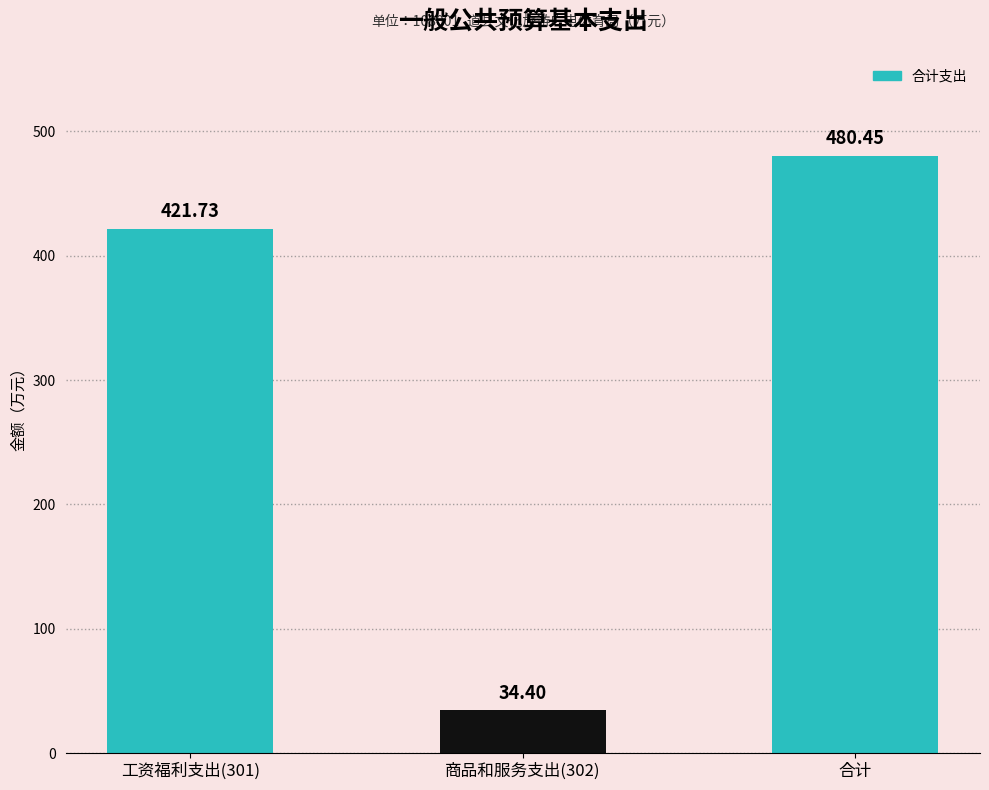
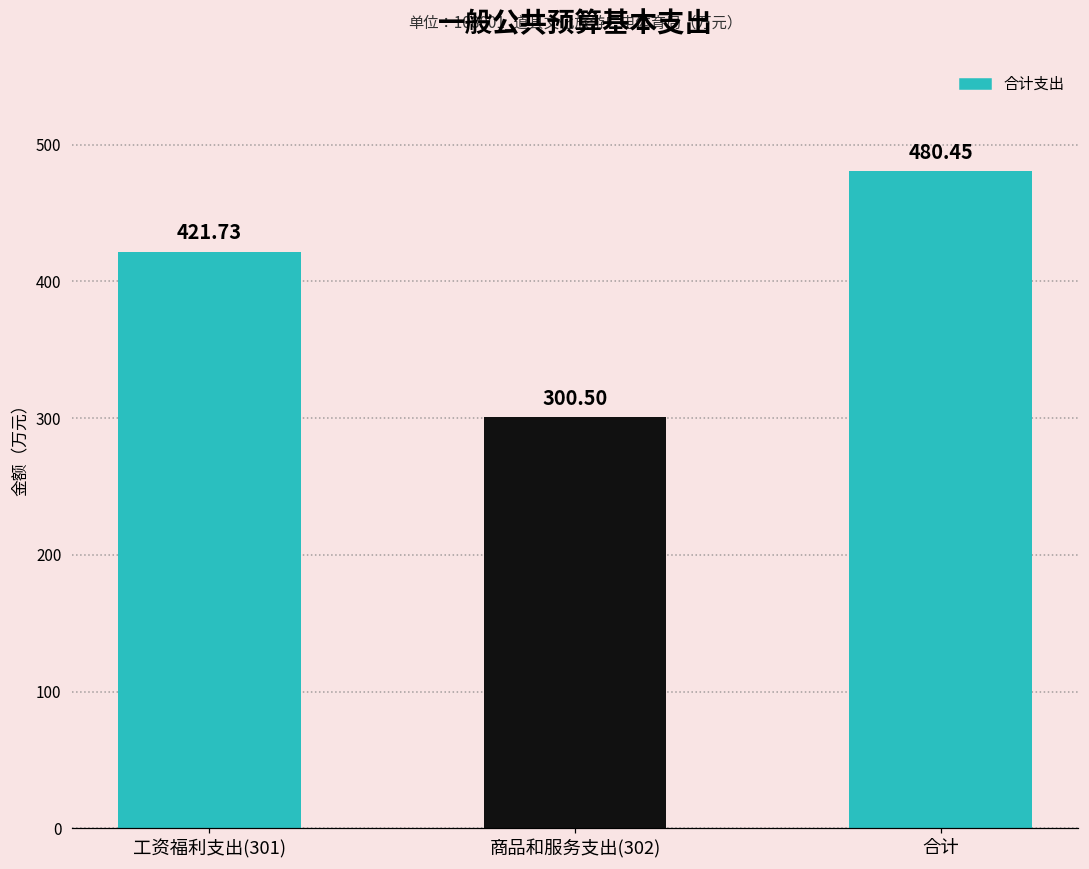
商品和服务支出(302): 34.40 -> 300.50
